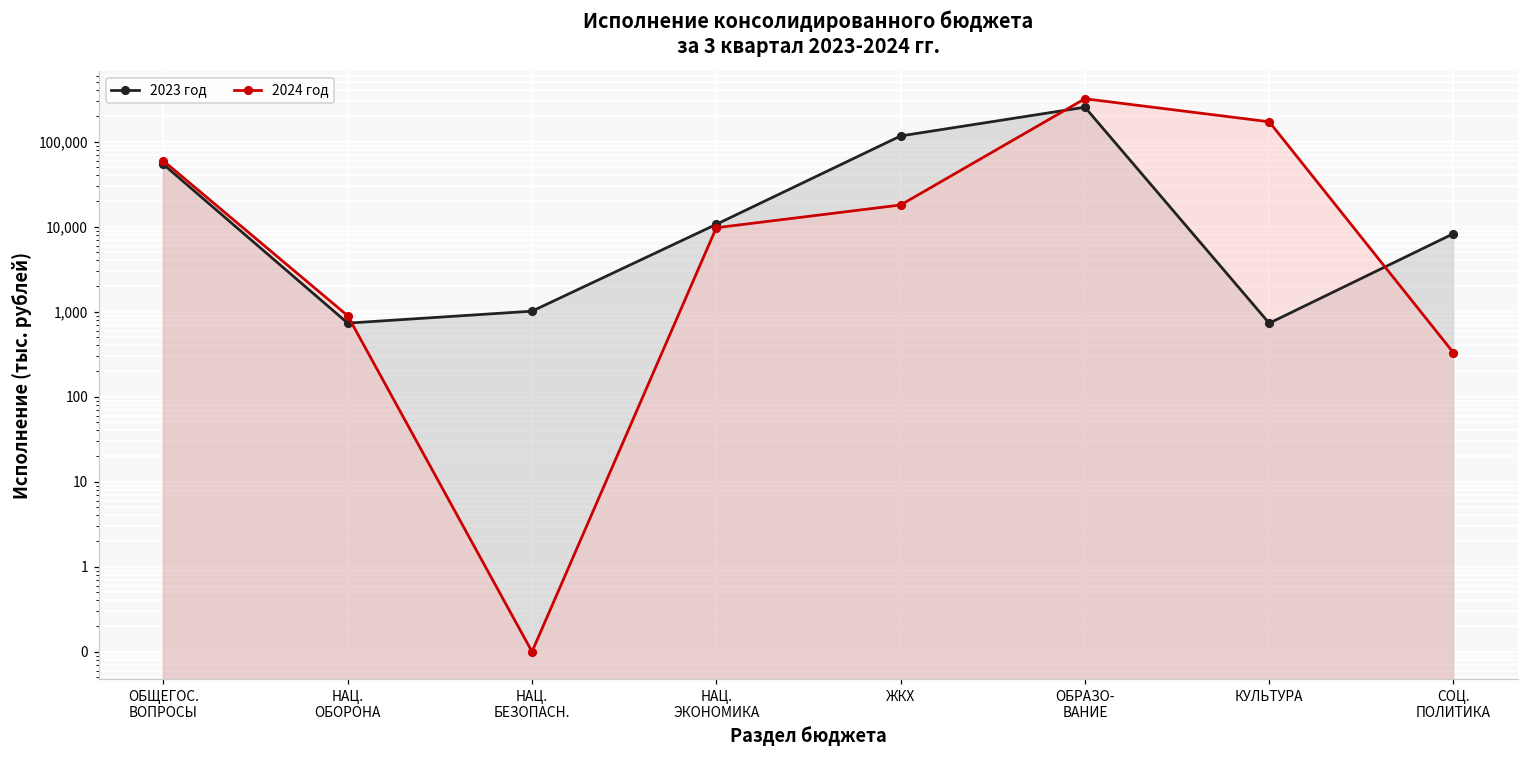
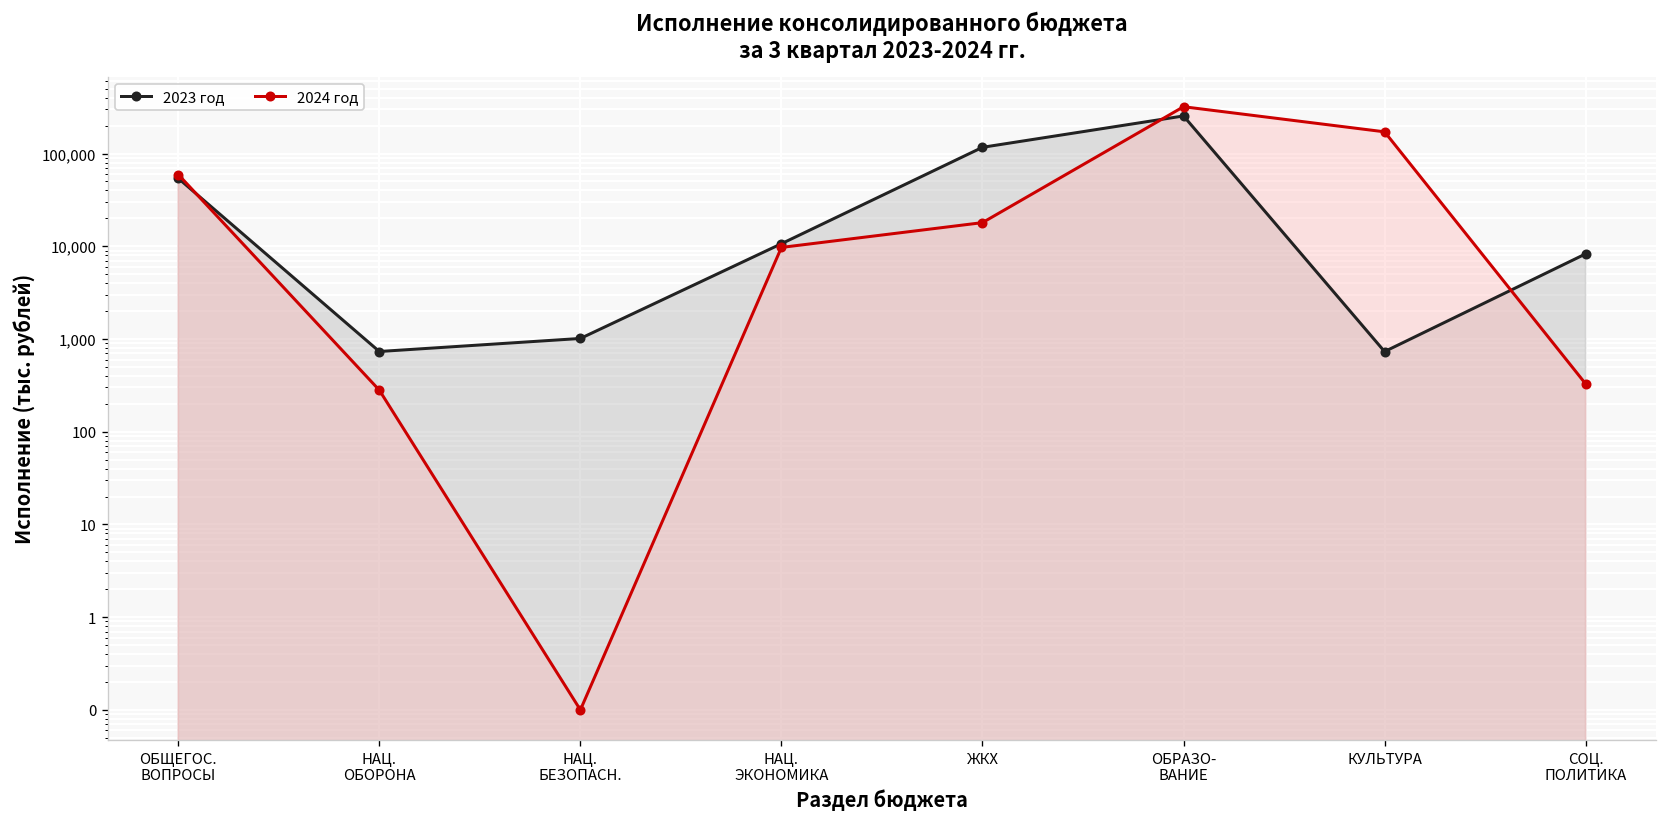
2024 год, НАЦ. ОБОРОНА: 900 -> 280
